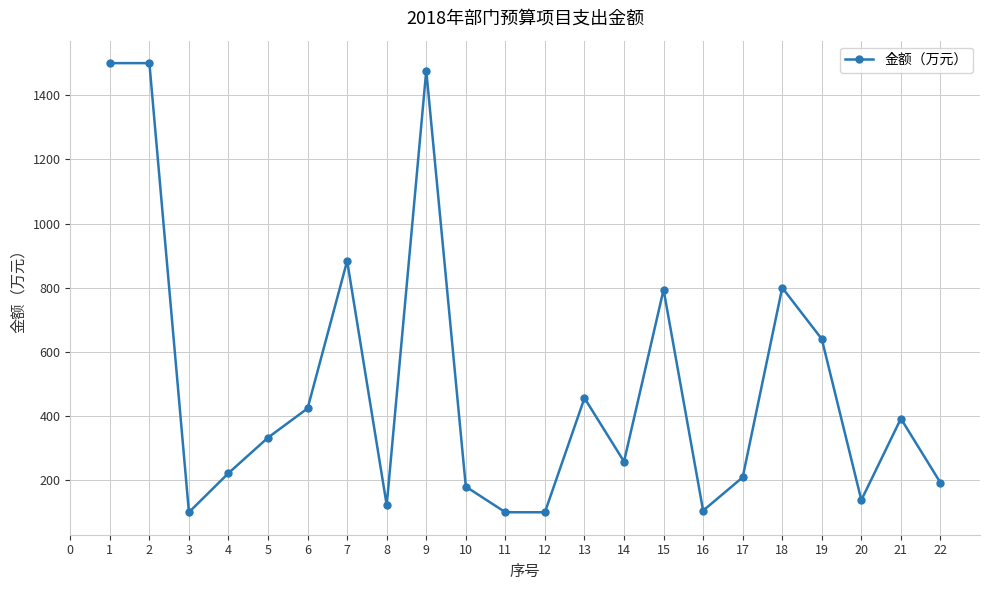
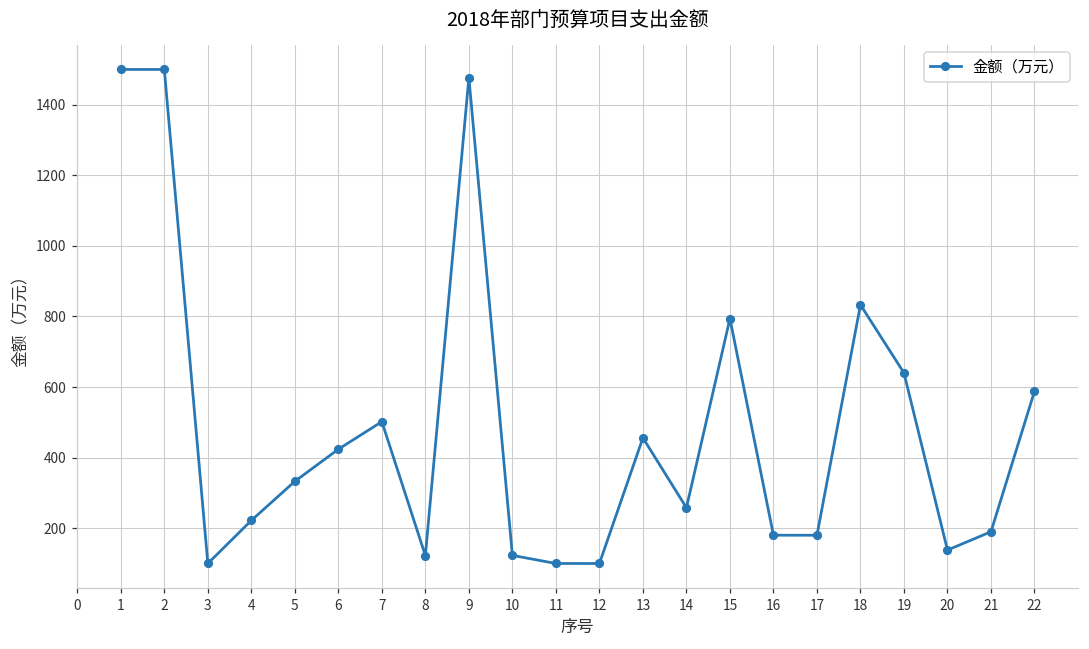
7: 880 -> 500
10: 180 -> 120
16: 110 -> 180
17: 210 -> 180
18: 800 -> 830
21: 390 -> 190
22: 190 -> 590
